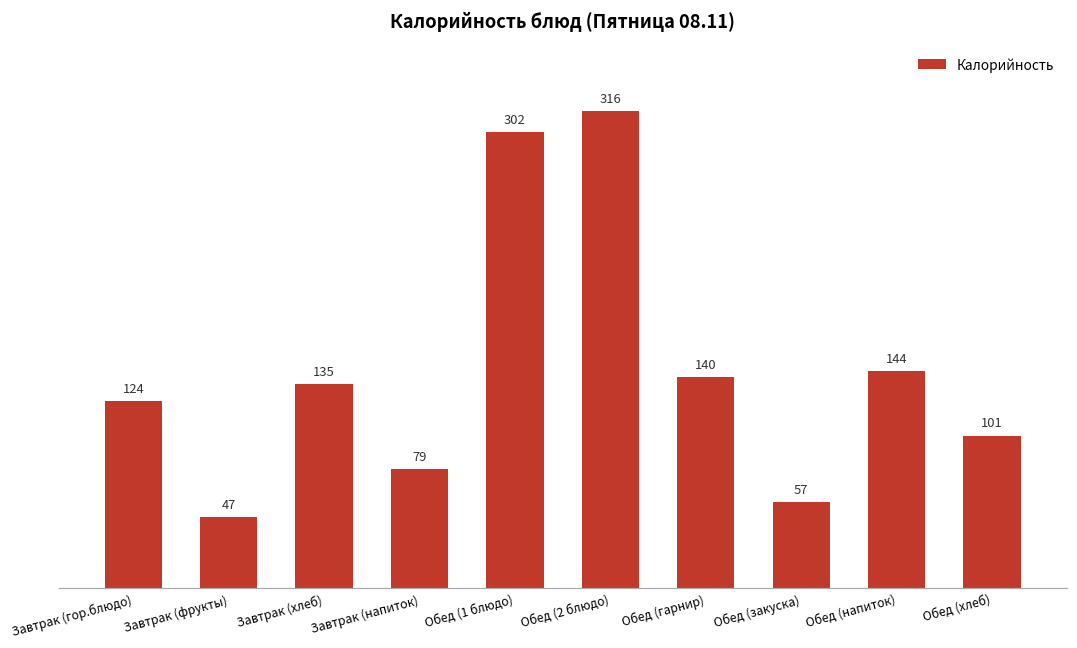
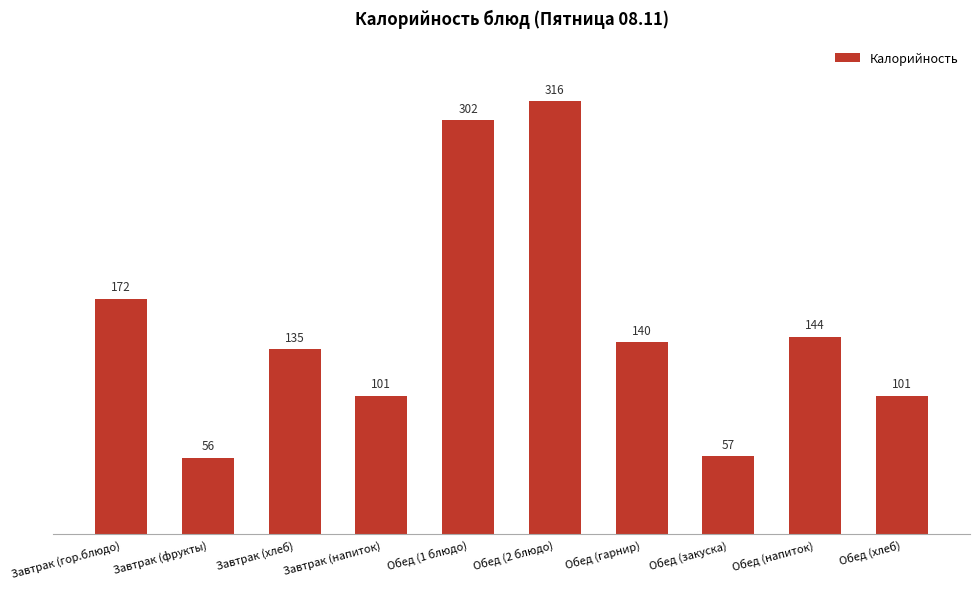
Завтрак (гор.блюдо): 124 -> 172
Завтрак (фрукты): 47 -> 56
Завтрак (напиток): 79 -> 101
